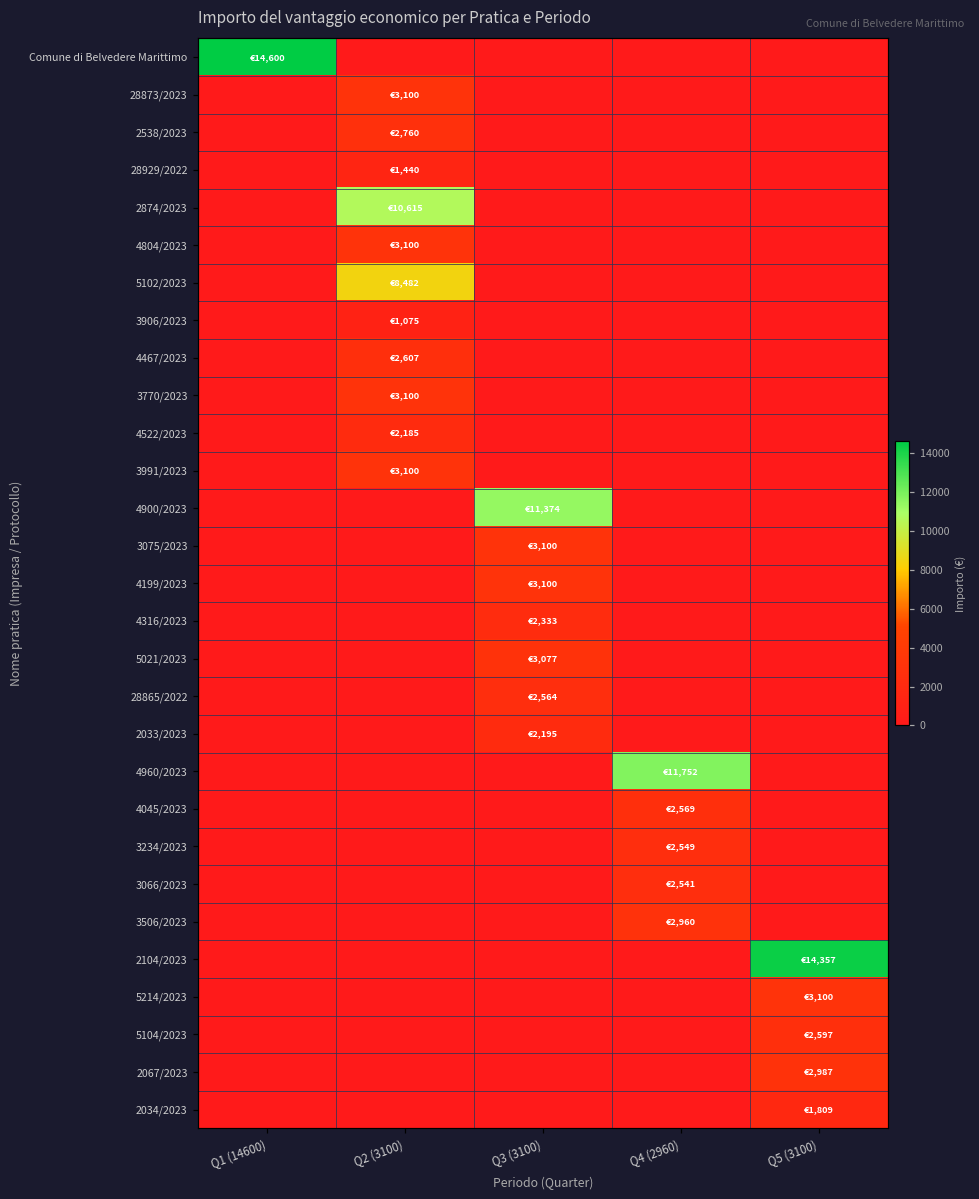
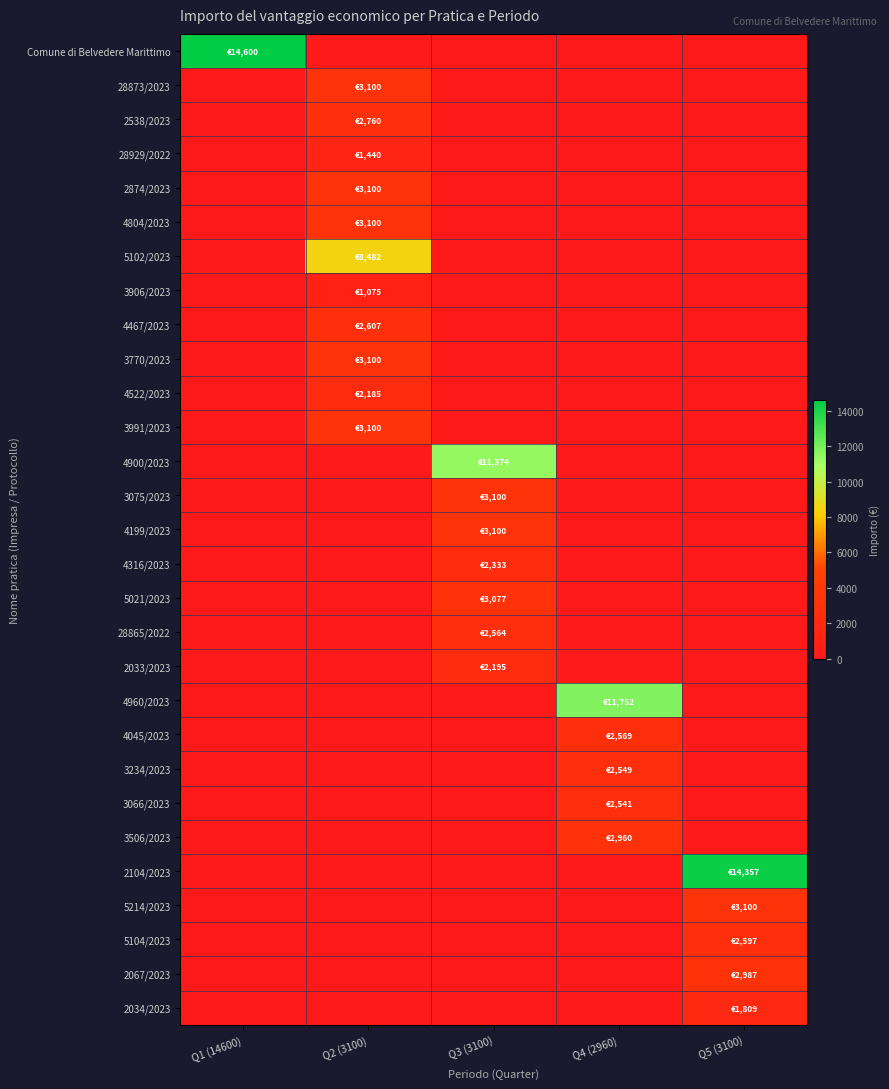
2874/2023, Q2 (3100): €10,615 -> €3,100
